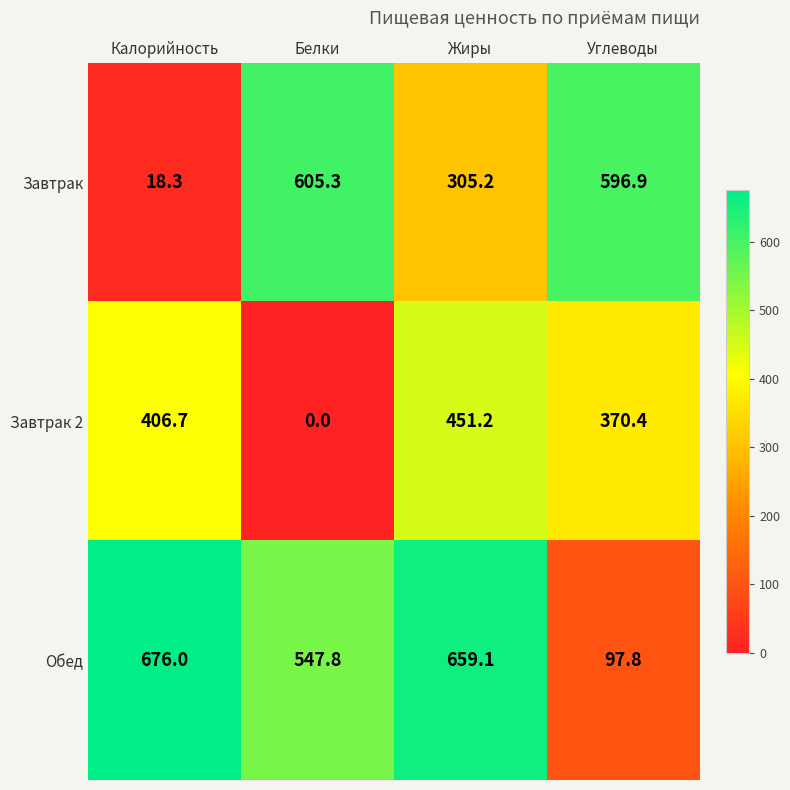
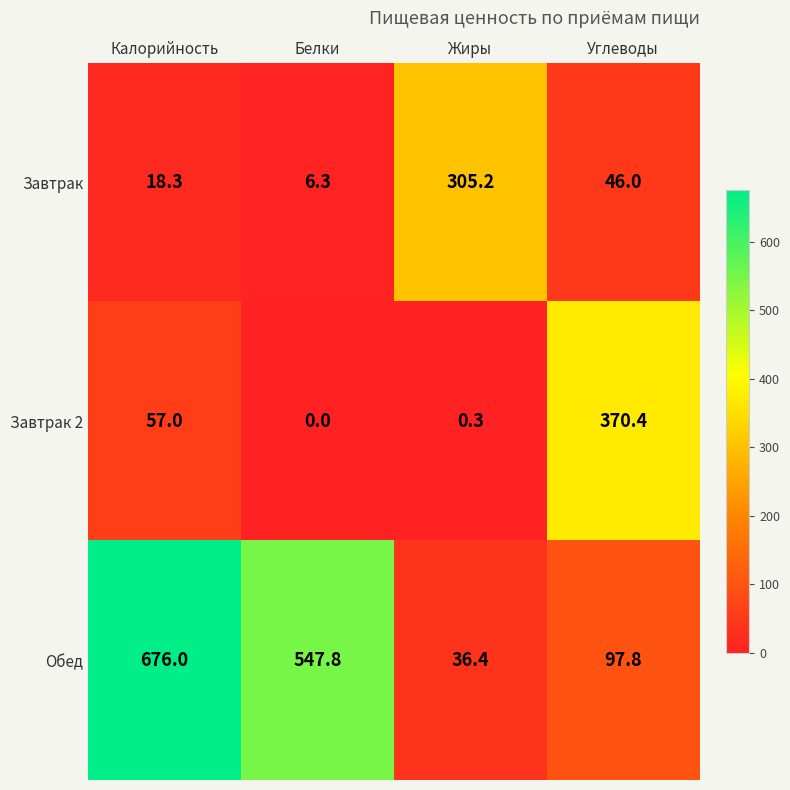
Завтрак, Белки: 605.3 -> 6.3
Завтрак, Углеводы: 596.9 -> 46.0
Завтрак 2, Калорийность: 406.7 -> 57.0
Завтрак 2, Жиры: 451.2 -> 0.3
Обед, Жиры: 659.1 -> 36.4
